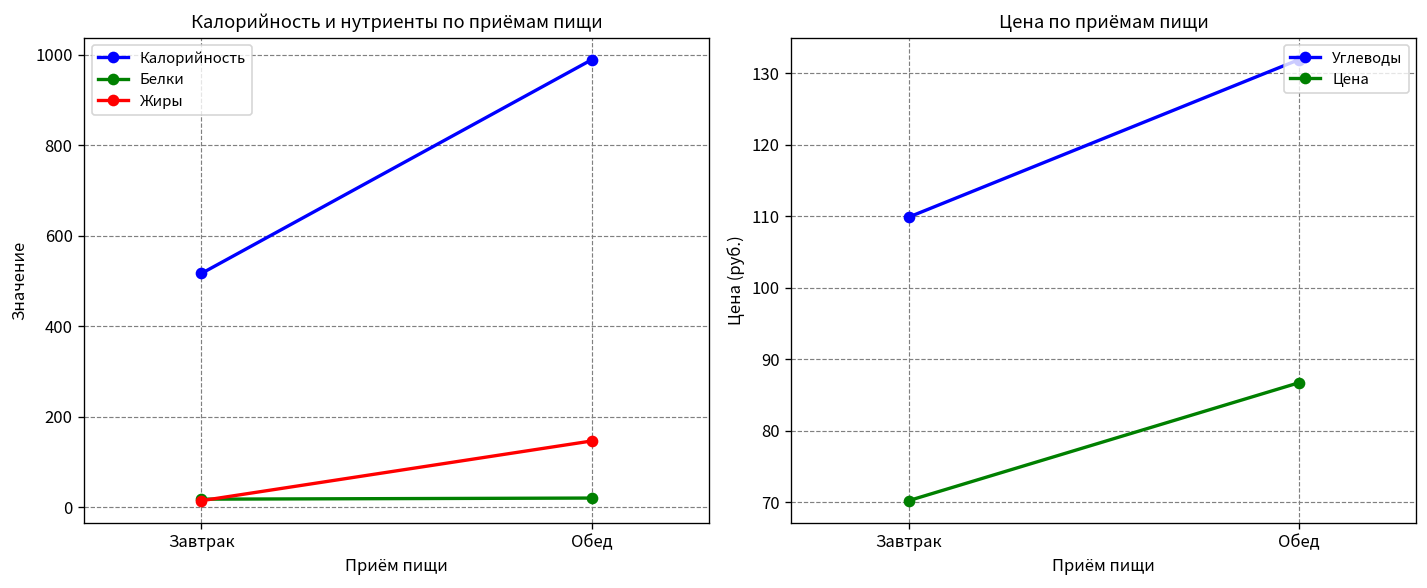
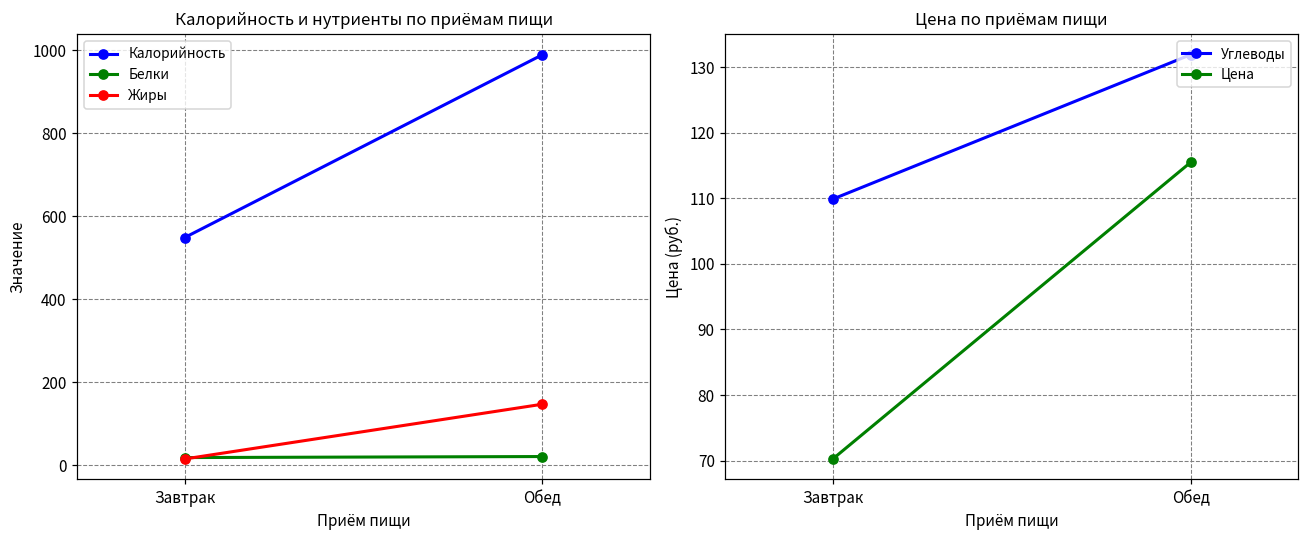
Калорийность и нутриенты по приёмам пищи, Калорийность, Завтрак: 520 -> 550
Цена по приёмам пищи, Цена, Обед: 87 -> 116
